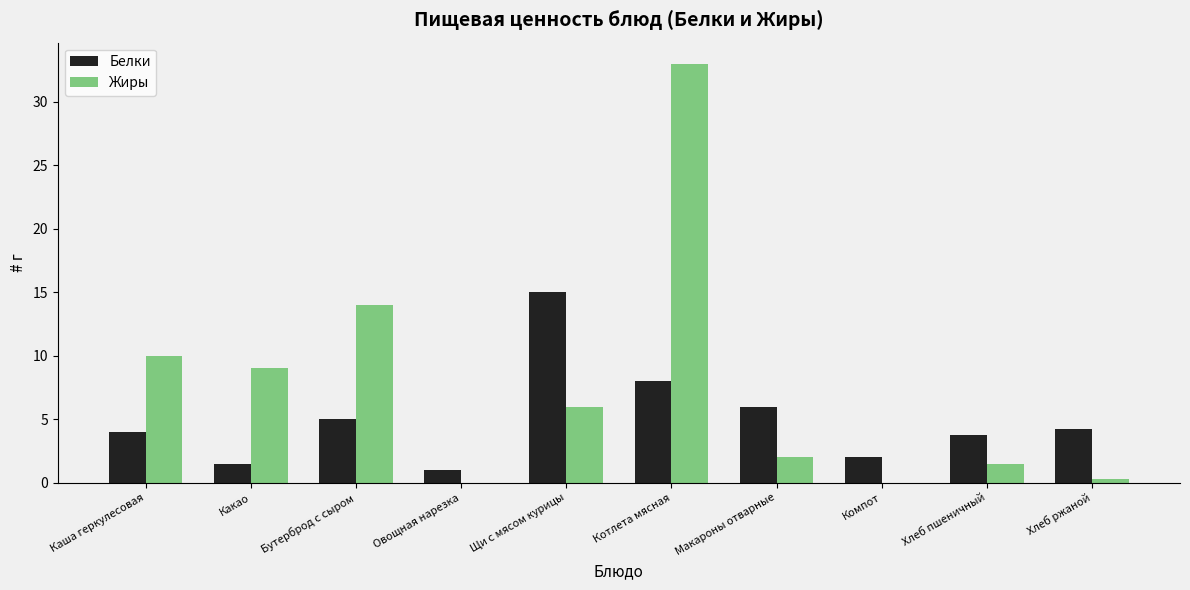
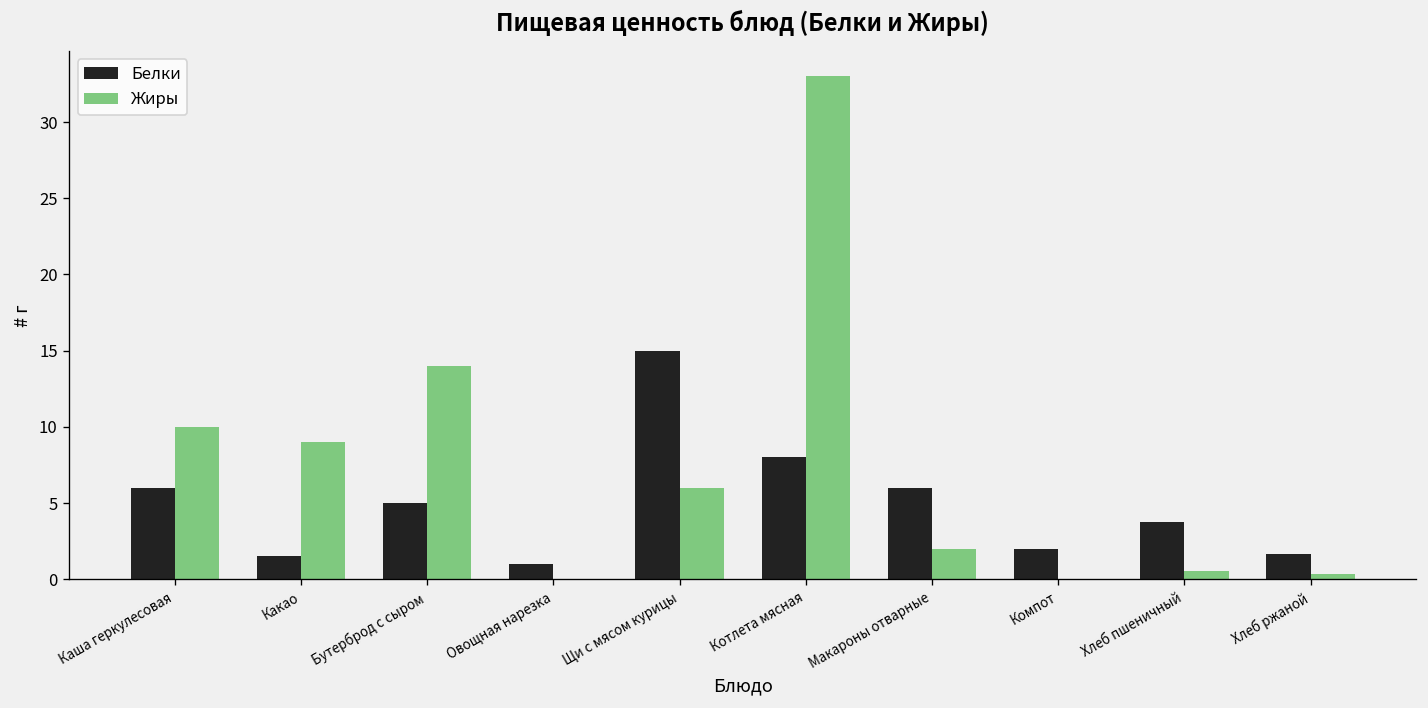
Белки, Каша геркулесовая: 4 -> 6
Жиры, Хлеб пшеничный: 1.5 -> 0.5
Белки, Хлеб ржаной: 4.2 -> 1.7
